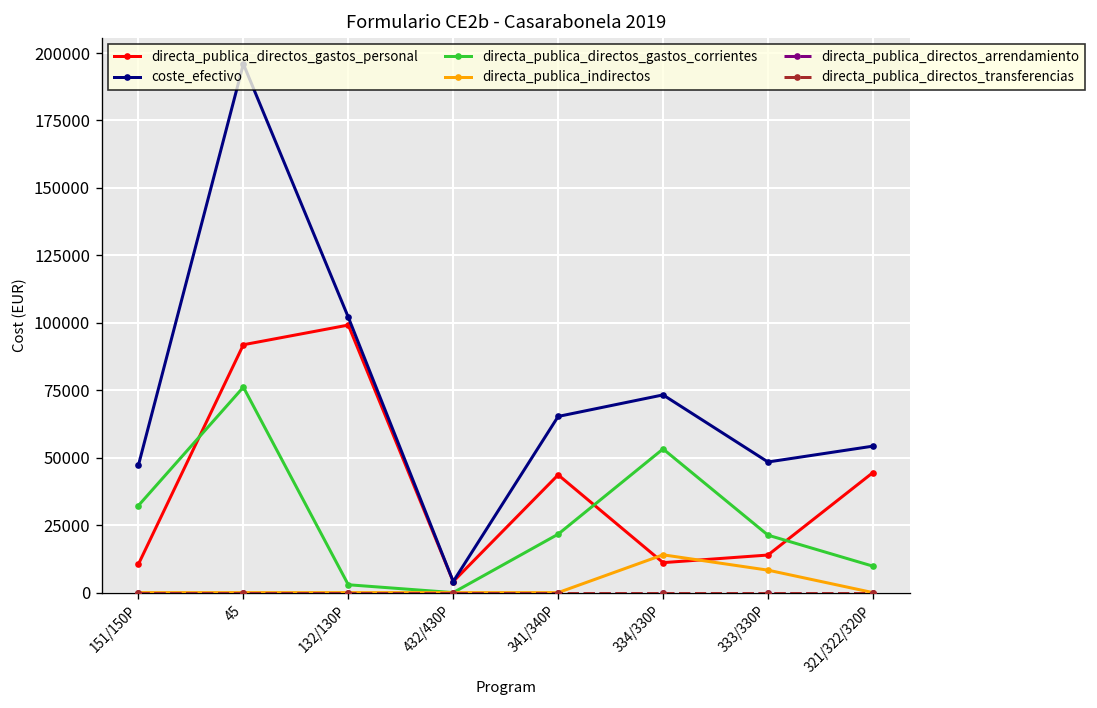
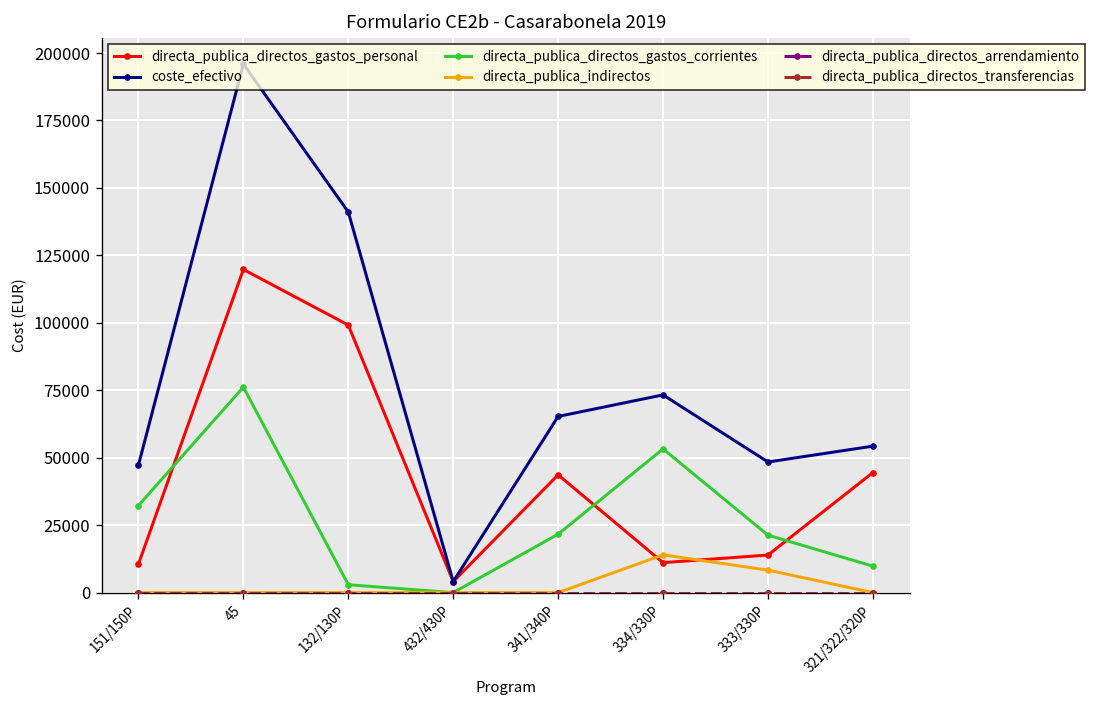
directa_publica_directos_gastos_personal, 45: 92000 -> 120000
coste_efectivo, 132/130P: 102000 -> 141000
